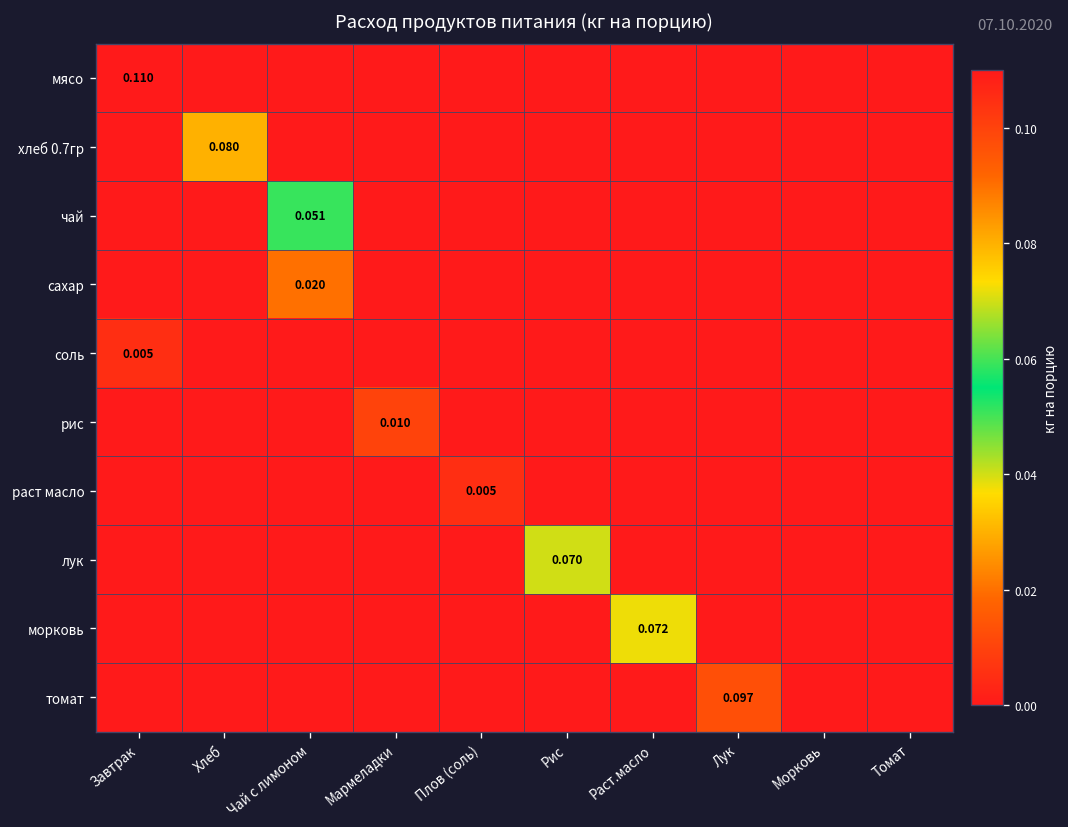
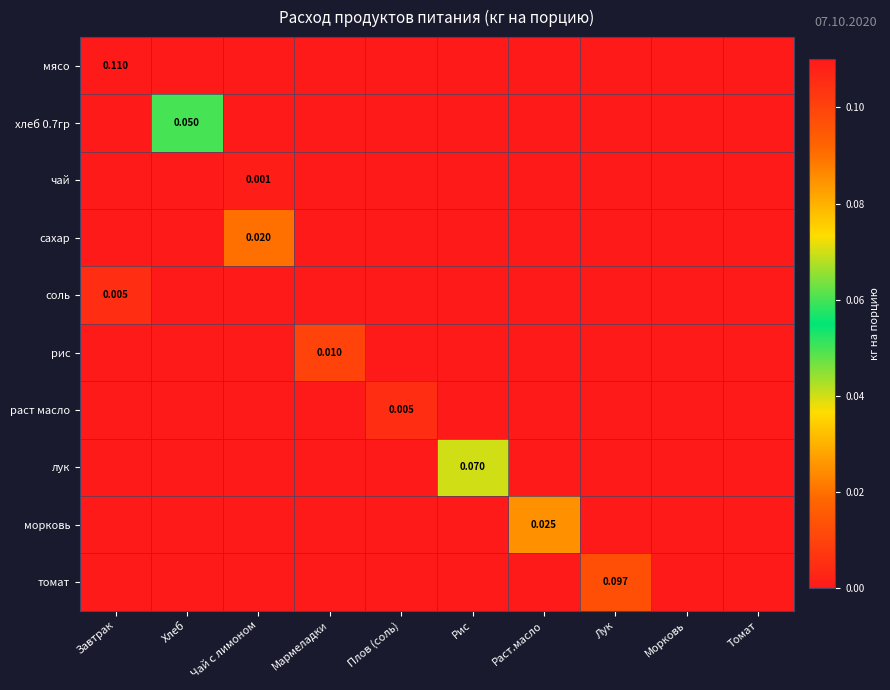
хлеб 0.7гр, Хлеб: 0.080 -> 0.050
чай, Чай с лимоном: 0.051 -> 0.001
морковь, Раст.масло: 0.072 -> 0.025
